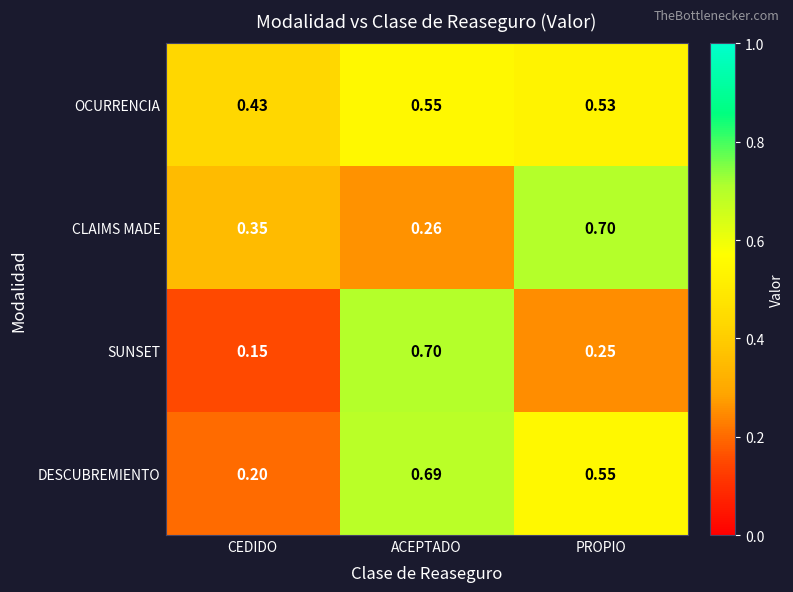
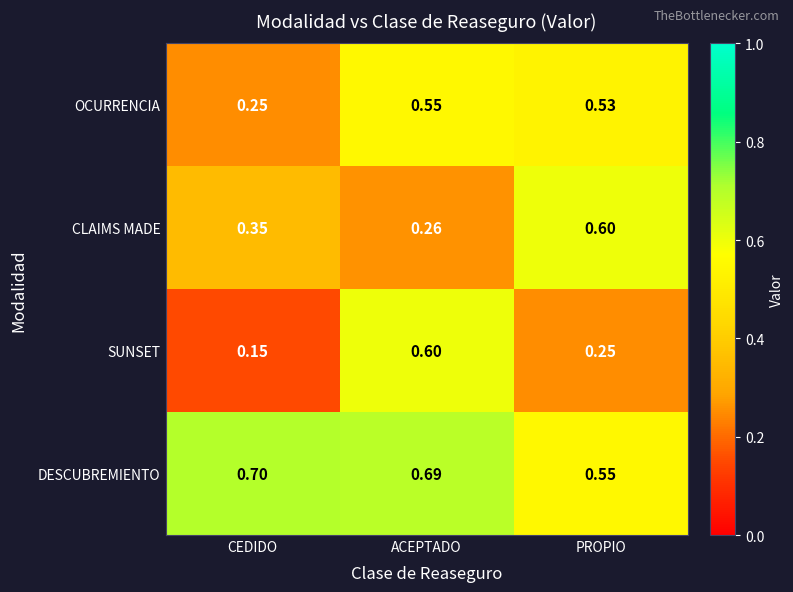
OCURRENCIA, CEDIDO: 0.43 -> 0.25
CLAIMS MADE, PROPIO: 0.70 -> 0.60
SUNSET, ACEPTADO: 0.70 -> 0.60
DESCUBREMIENTO, CEDIDO: 0.20 -> 0.70
